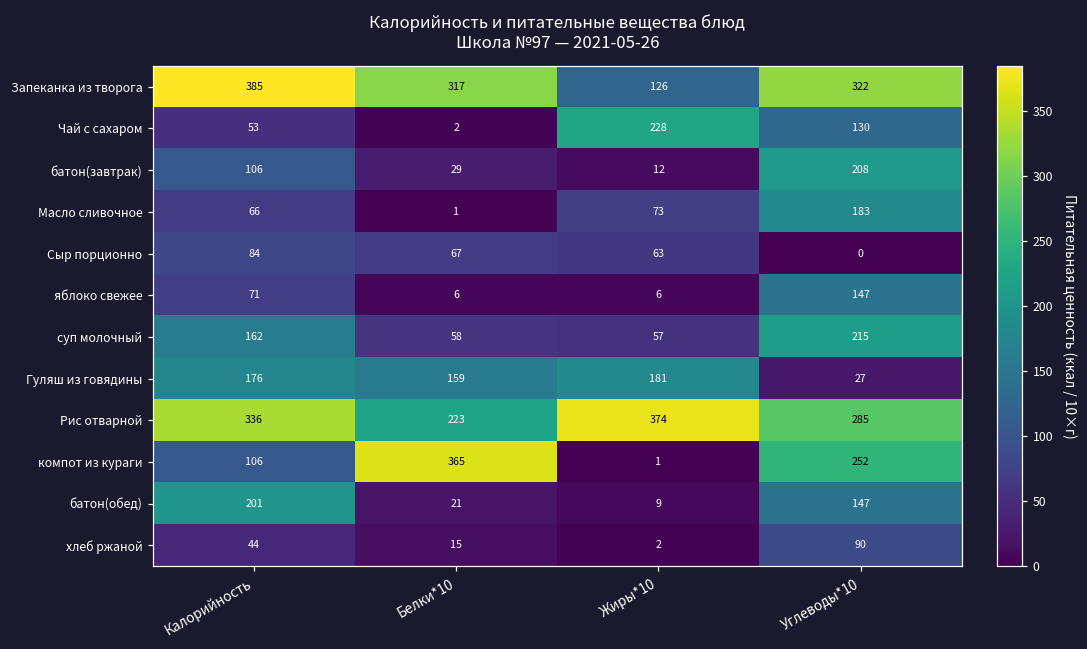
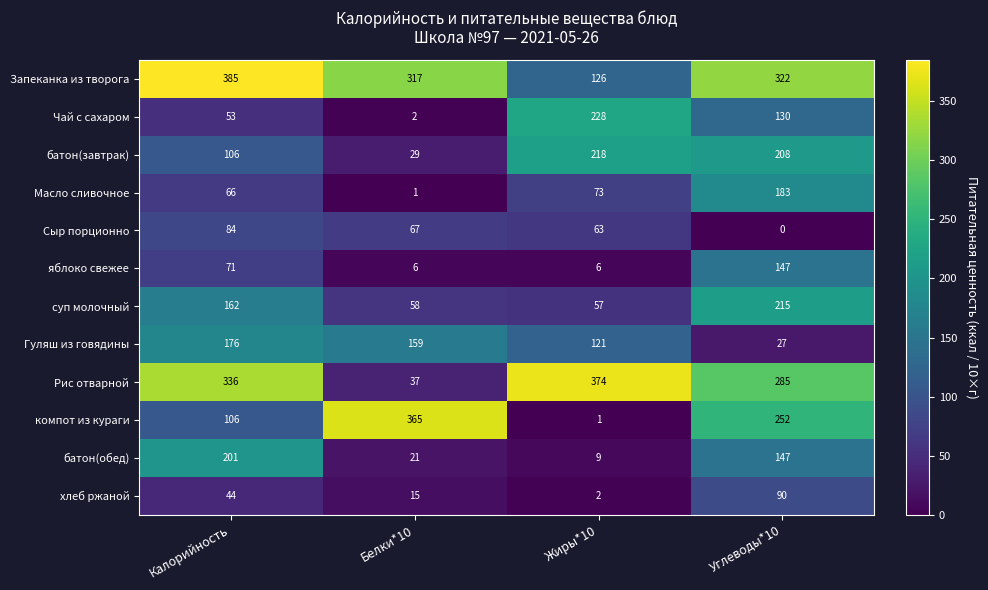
батон(завтрак), Жиры*10: 12 -> 218
Гуляш из говядины, Жиры*10: 181 -> 121
Рис отварной, Белки*10: 223 -> 37
